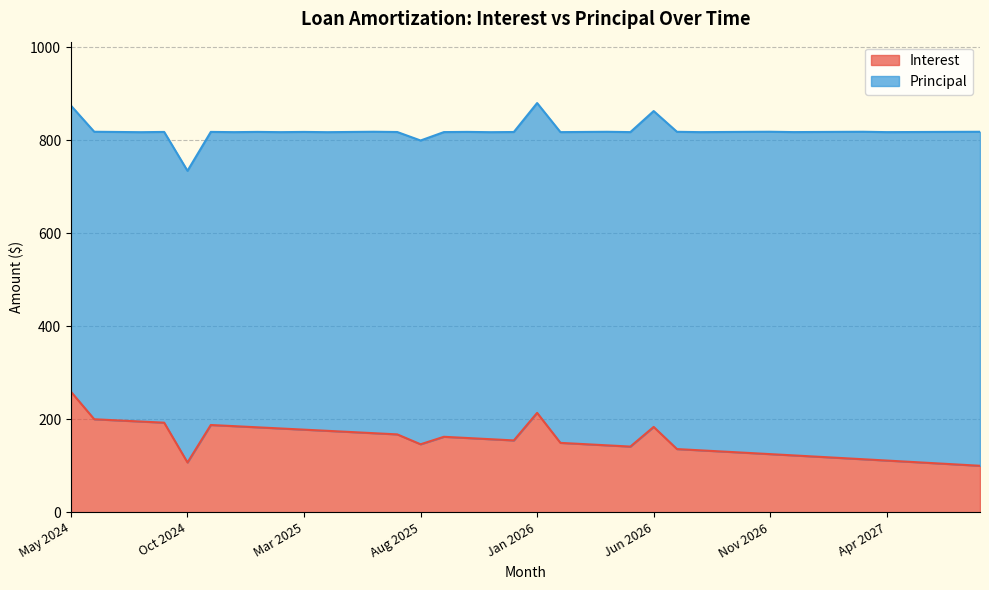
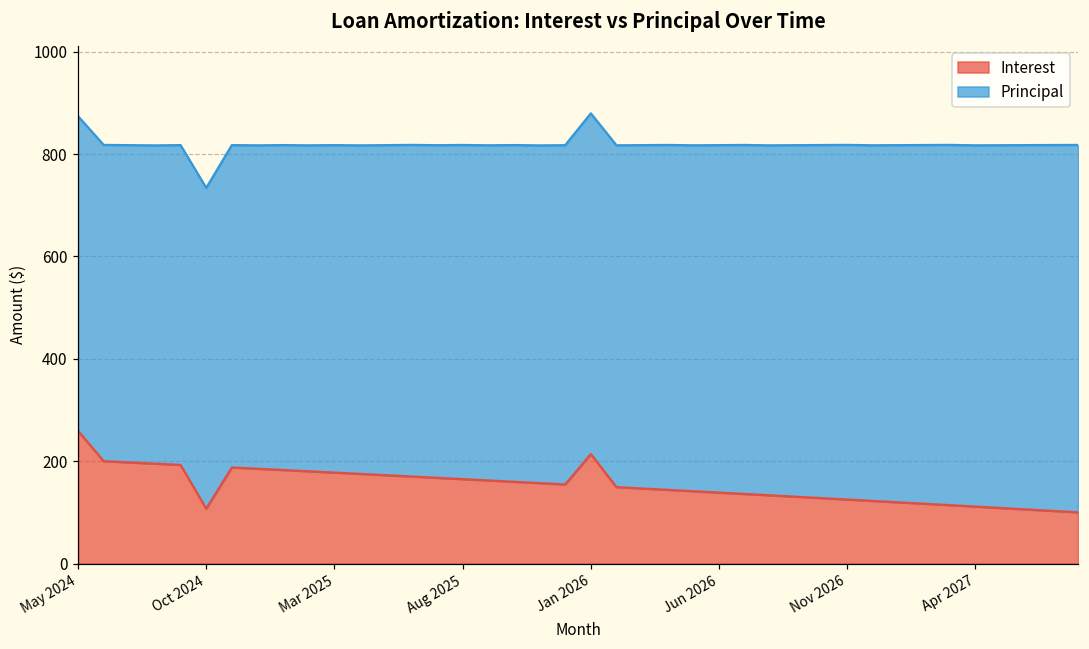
Interest, Aug 2025: 150 -> 160
Interest, Jun 2026: 180 -> 140
